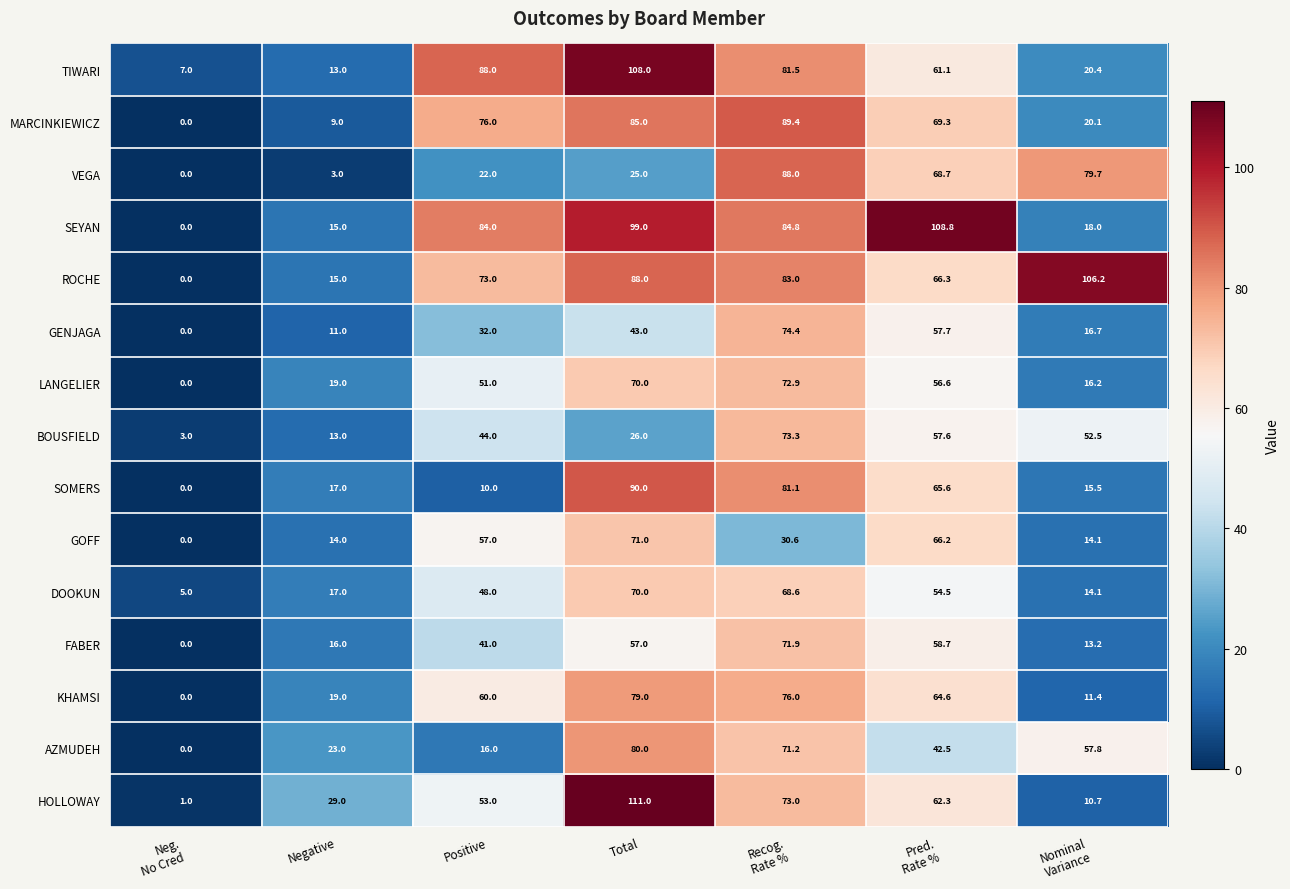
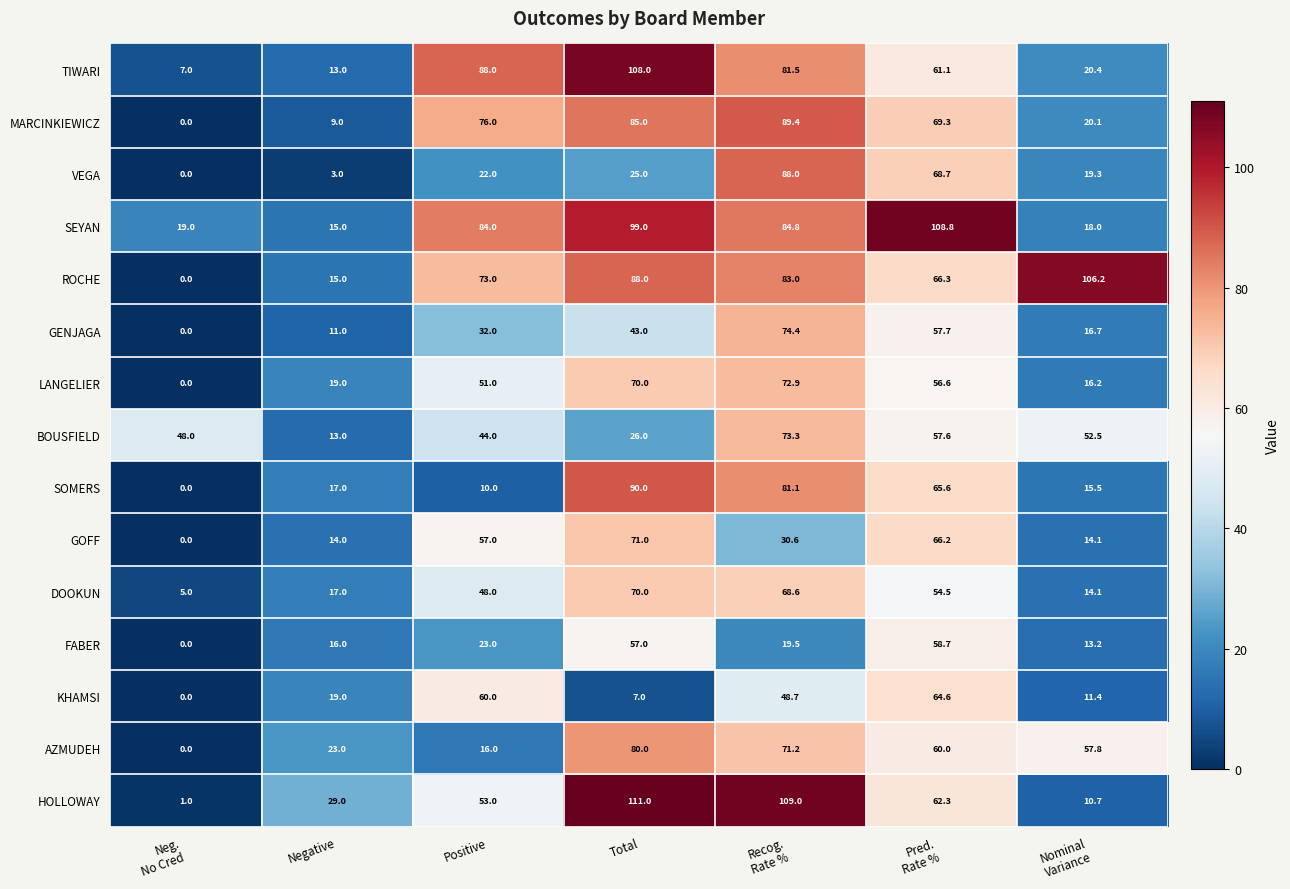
VEGA, Nominal Variance: 79.7 -> 19.3
SEYAN, Neg. No Cred: 0.0 -> 19.0
BOUSFIELD, Neg. No Cred: 3.0 -> 48.0
FABER, Positive: 41.0 -> 23.0
FABER, Recog. Rate %: 71.9 -> 19.5
KHAMSI, Total: 79.0 -> 7.0
KHAMSI, Recog. Rate %: 76.0 -> 48.7
AZMUDEH, Pred. Rate %: 42.5 -> 60.0
HOLLOWAY, Recog. Rate %: 73.0 -> 109.0
